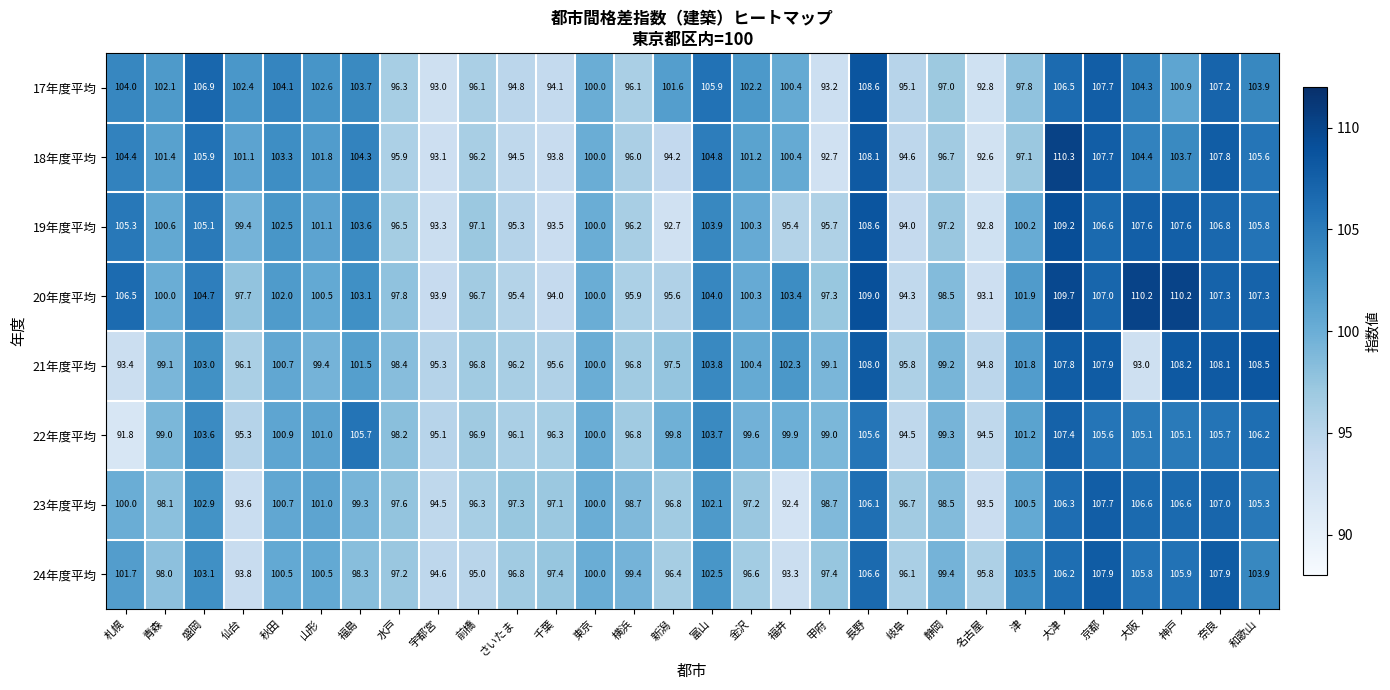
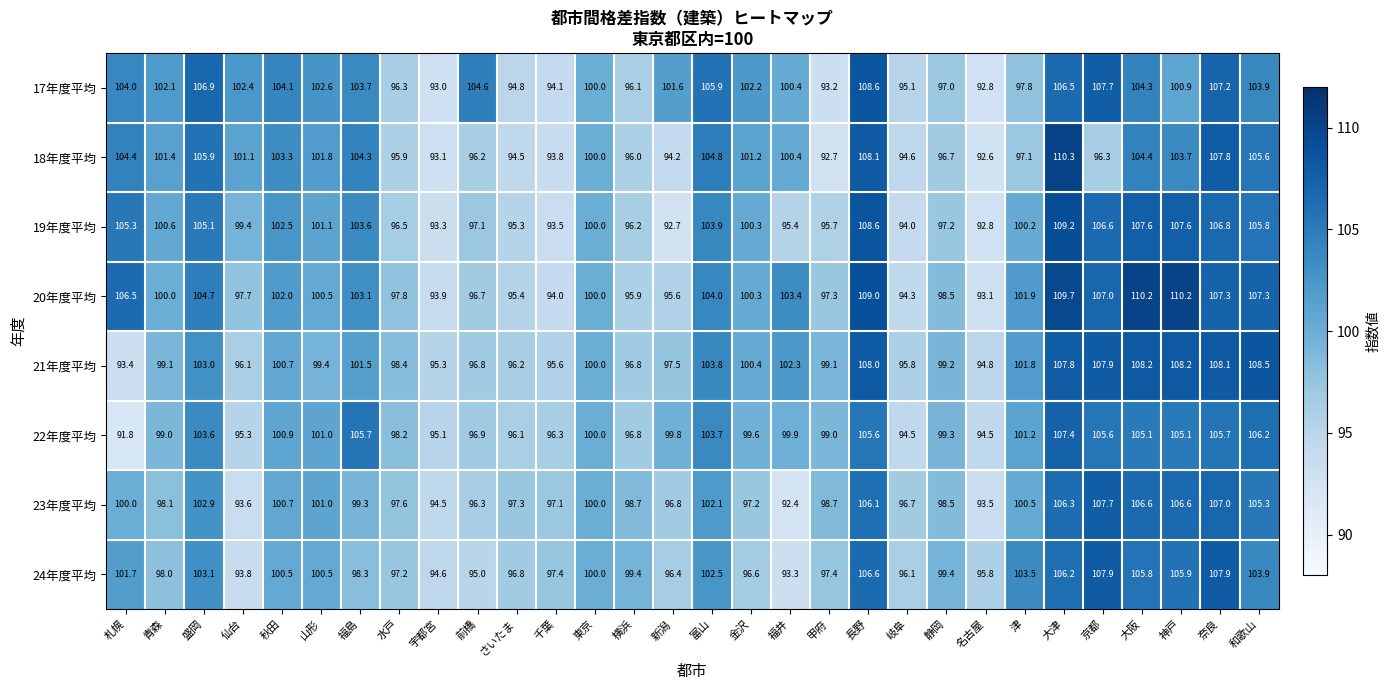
17年度平均, 前橋: 96.1 -> 104.6
18年度平均, 京都: 107.7 -> 96.3
21年度平均, 大阪: 93.0 -> 108.2
